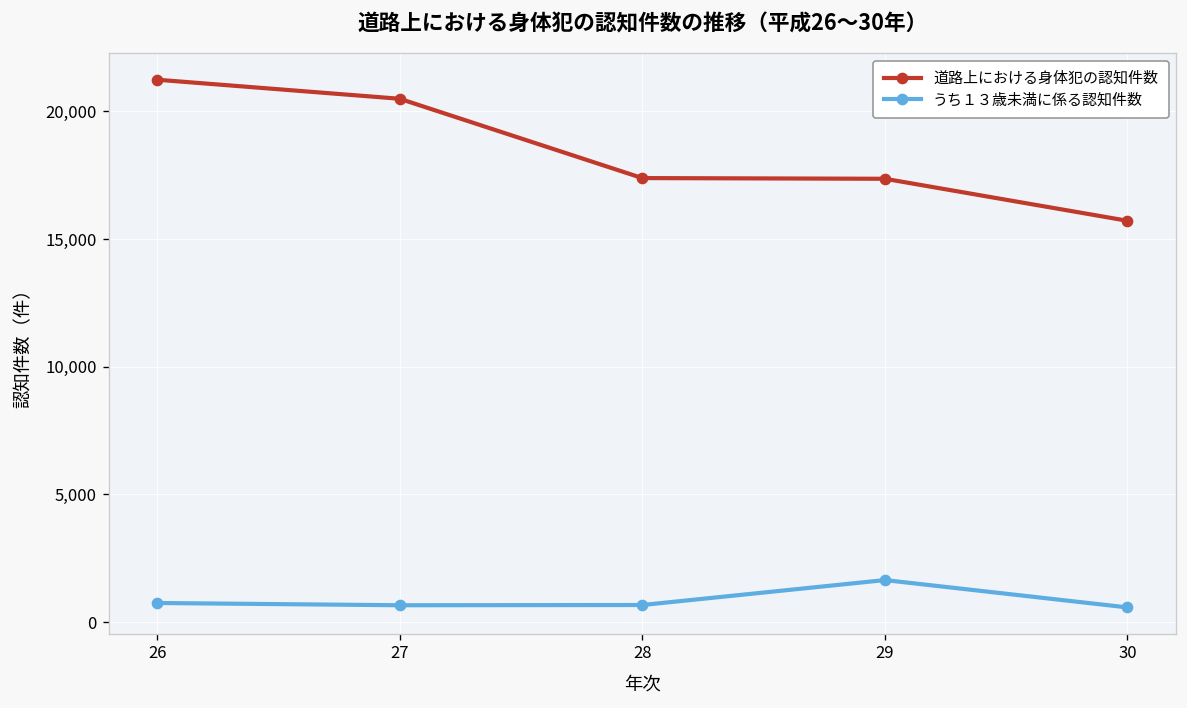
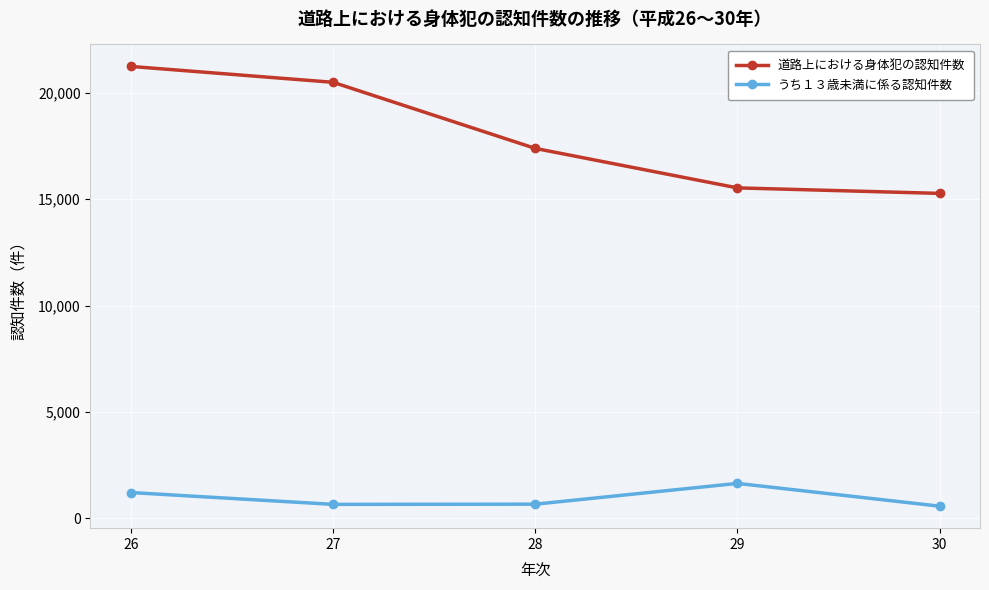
うち１３歳未満に係る認知件数, 26: 700 -> 1,200
道路上における身体犯の認知件数, 29: 17,400 -> 15,500
道路上における身体犯の認知件数, 30: 15,700 -> 15,300
